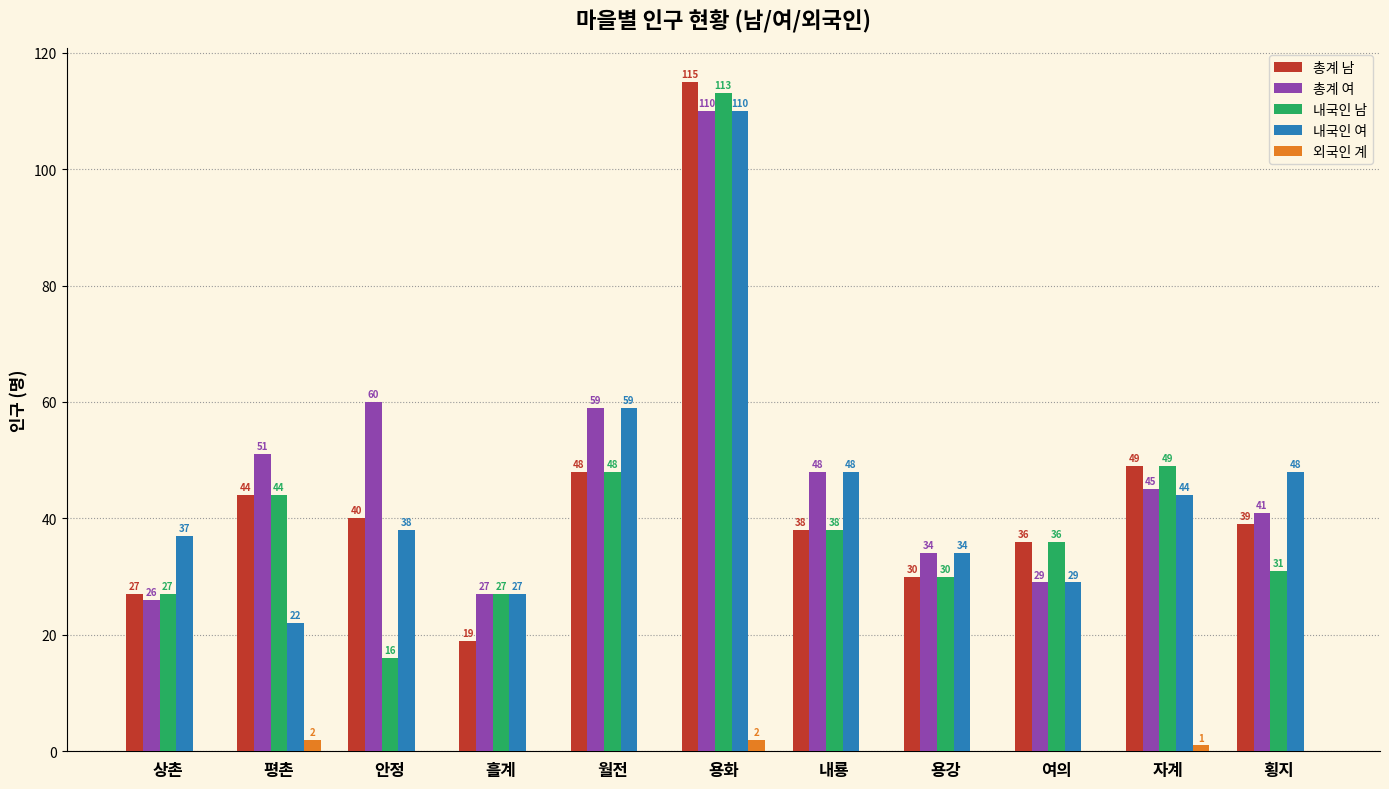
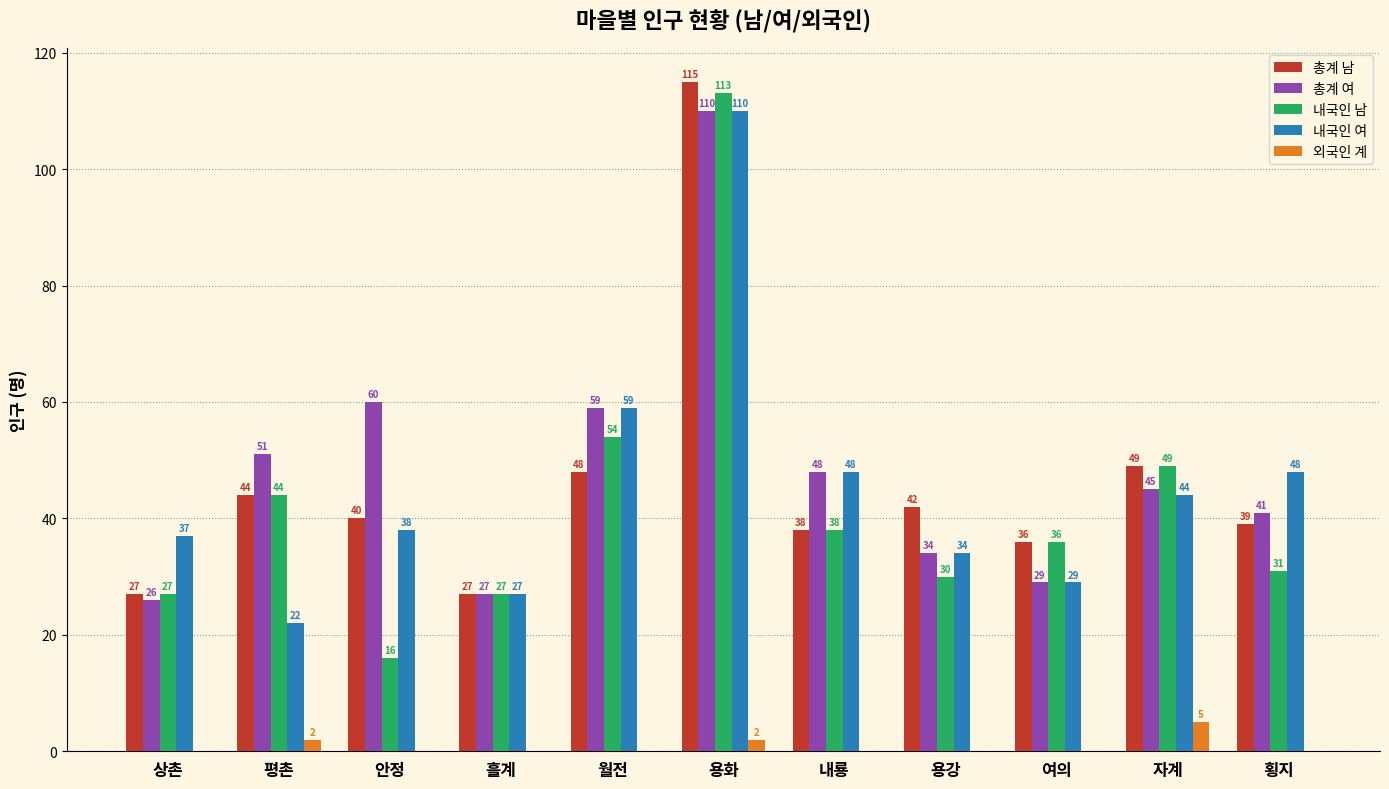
총계 남, 흘계: 19 -> 27
내국인 남, 월전: 48 -> 54
총계 남, 용강: 30 -> 42
외국인 계, 자계: 1 -> 5
